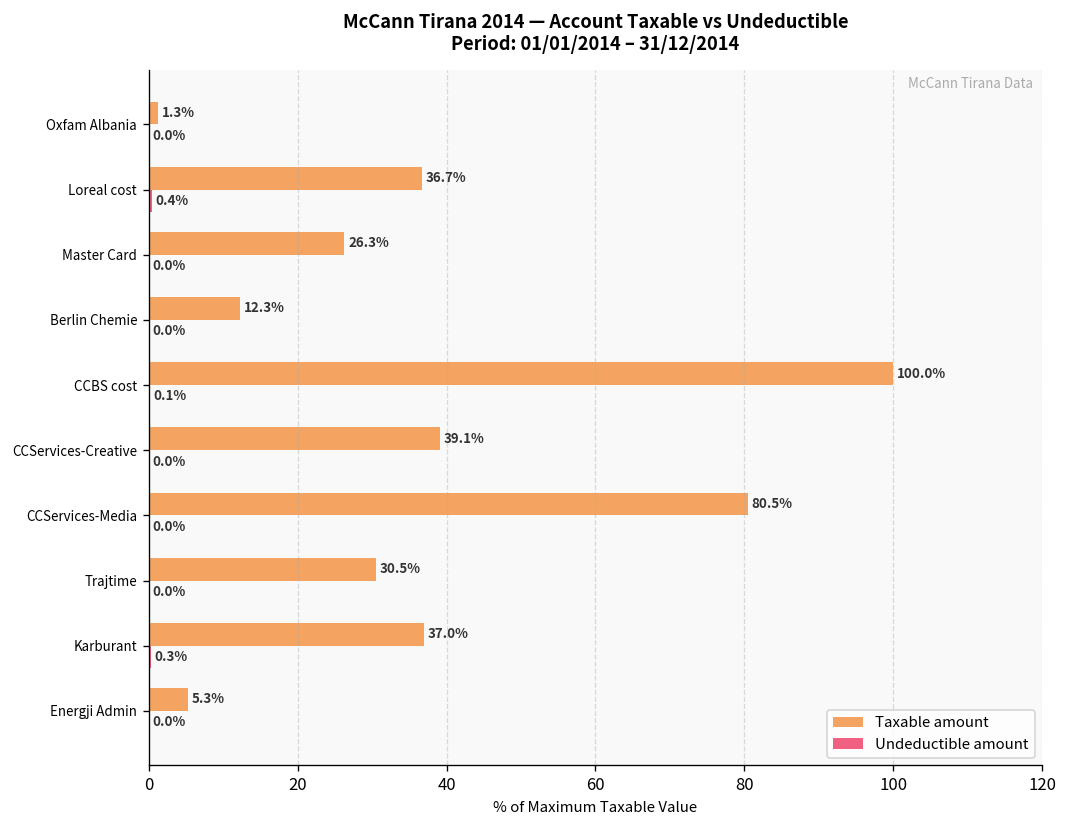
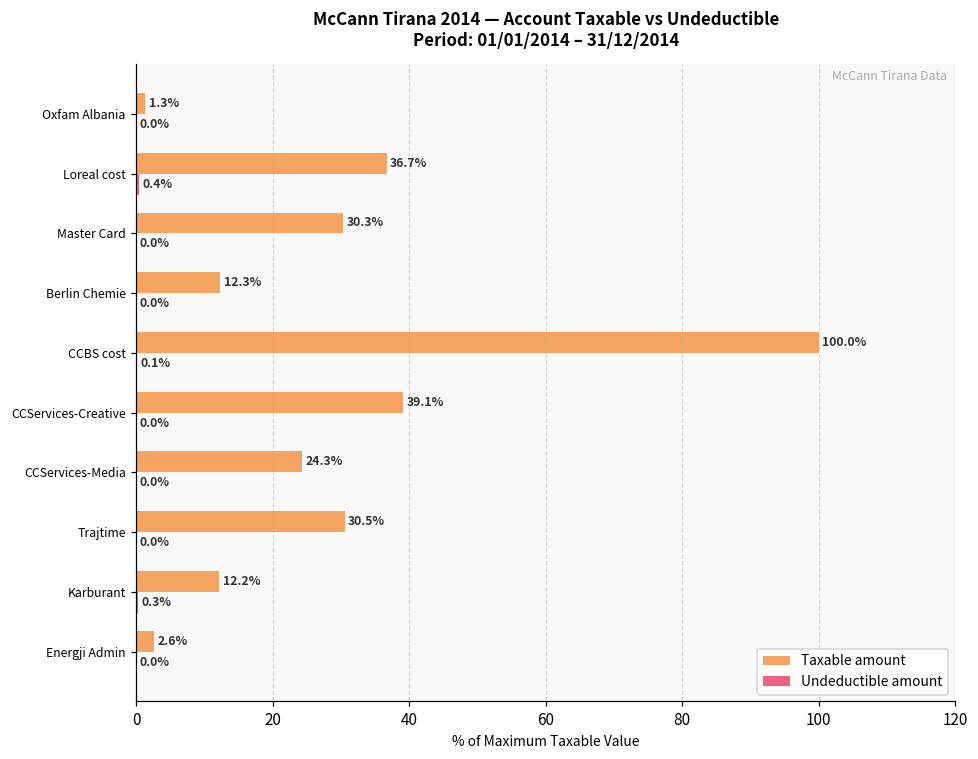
Taxable amount, Master Card: 26.3% -> 30.3%
Taxable amount, CCServices-Media: 80.5% -> 24.3%
Taxable amount, Karburant: 37.0% -> 12.2%
Taxable amount, Energji Admin: 5.3% -> 2.6%
